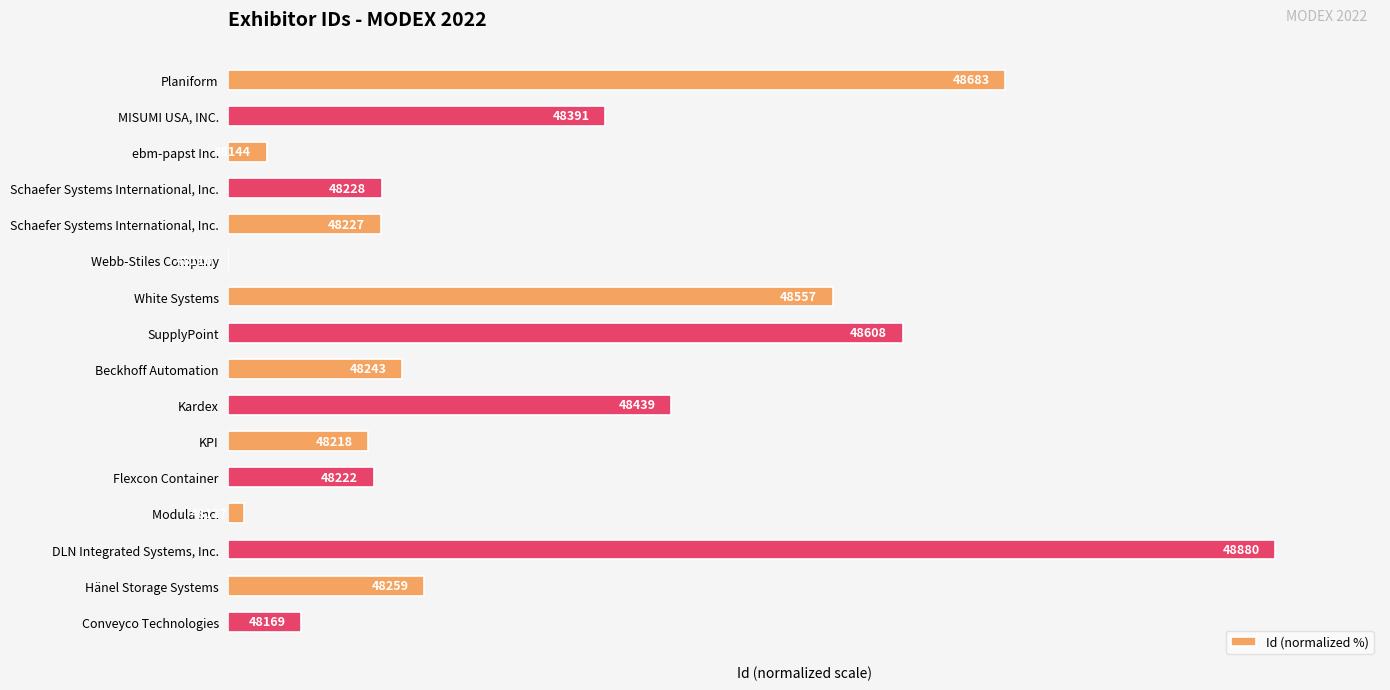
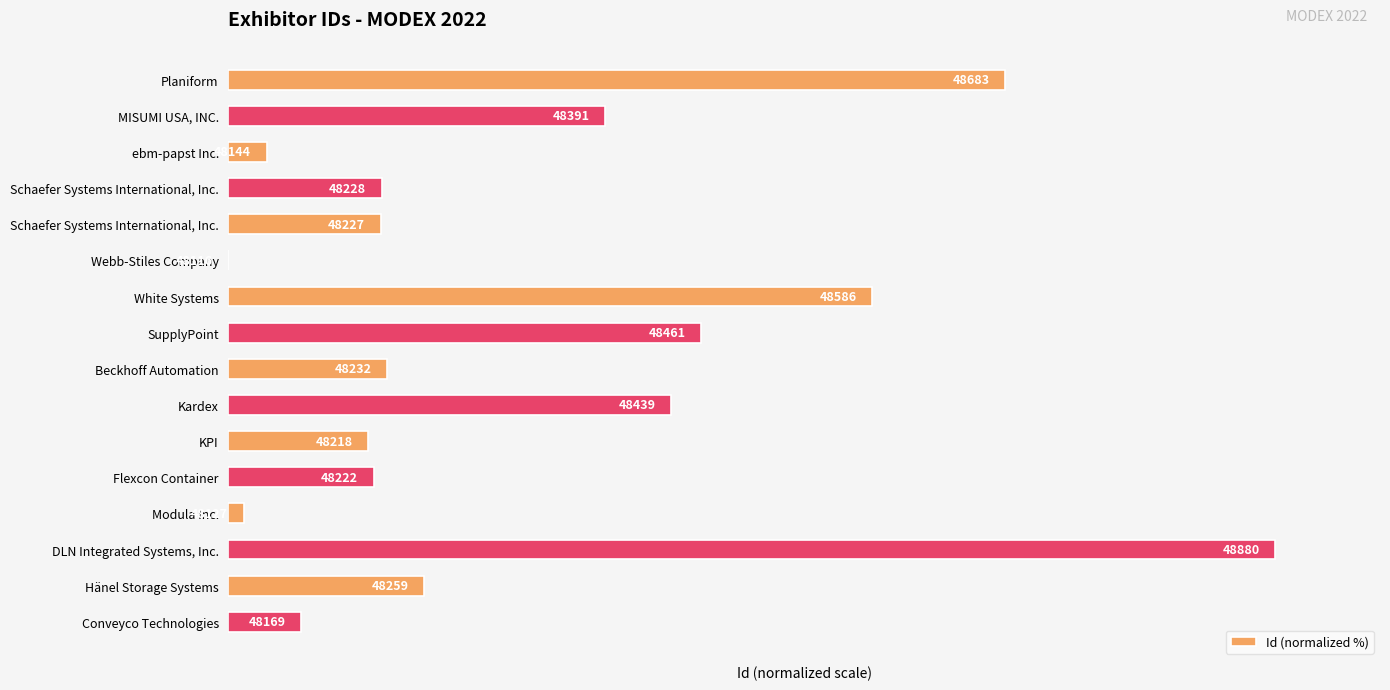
White Systems: 48557 -> 48586
SupplyPoint: 48608 -> 48461
Beckhoff Automation: 48243 -> 48232
